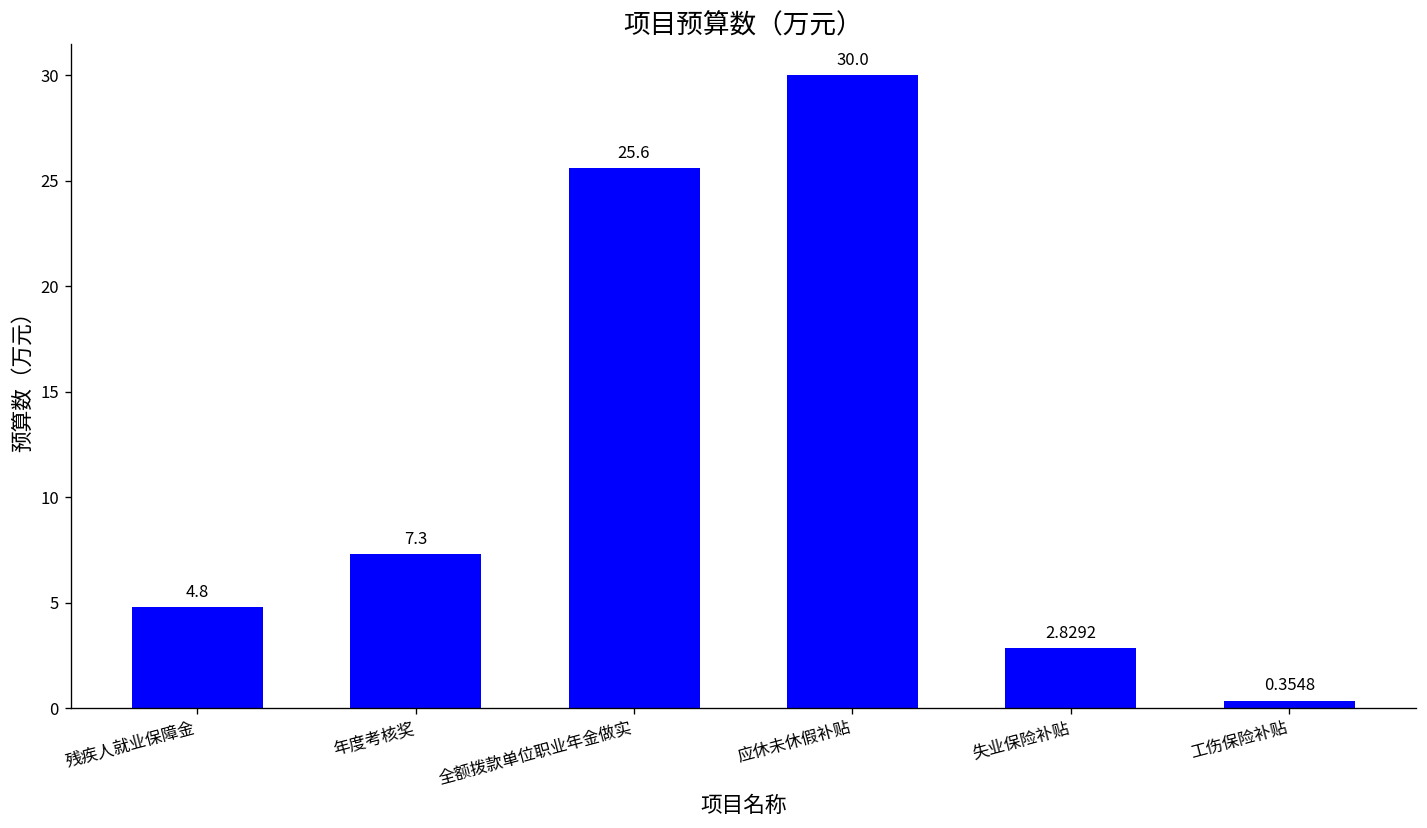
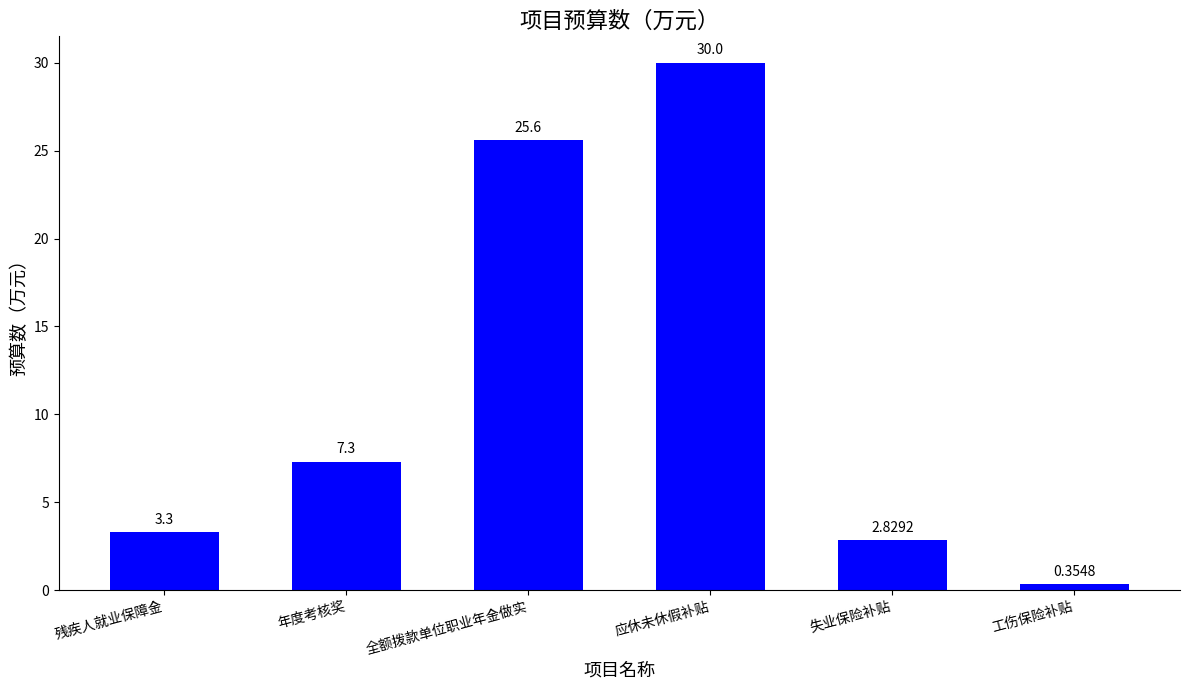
残疾人就业保障金: 4.8 -> 3.3
